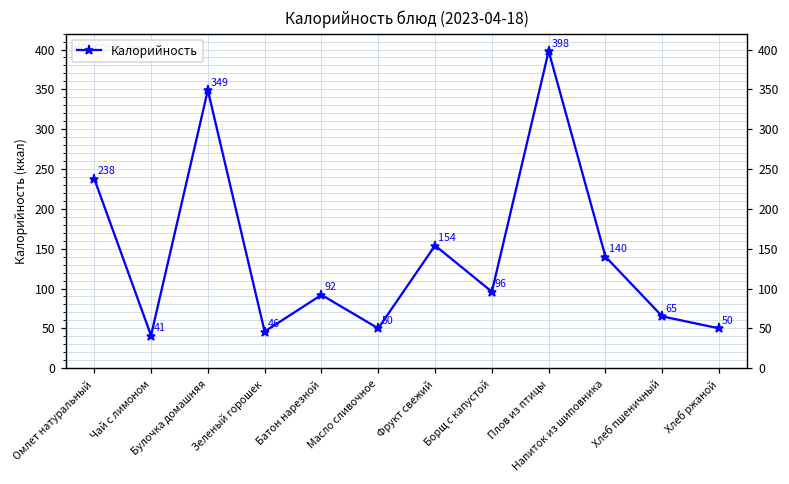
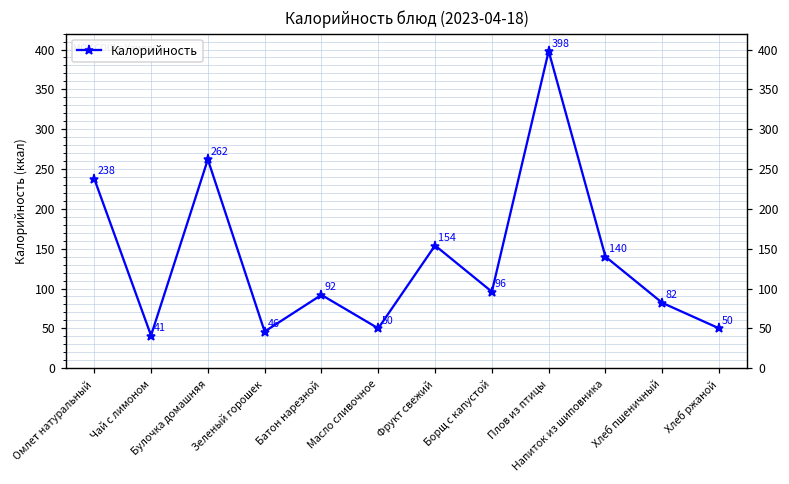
Булочка домашняя: 349 -> 262
Хлеб пшеничный: 65 -> 82
